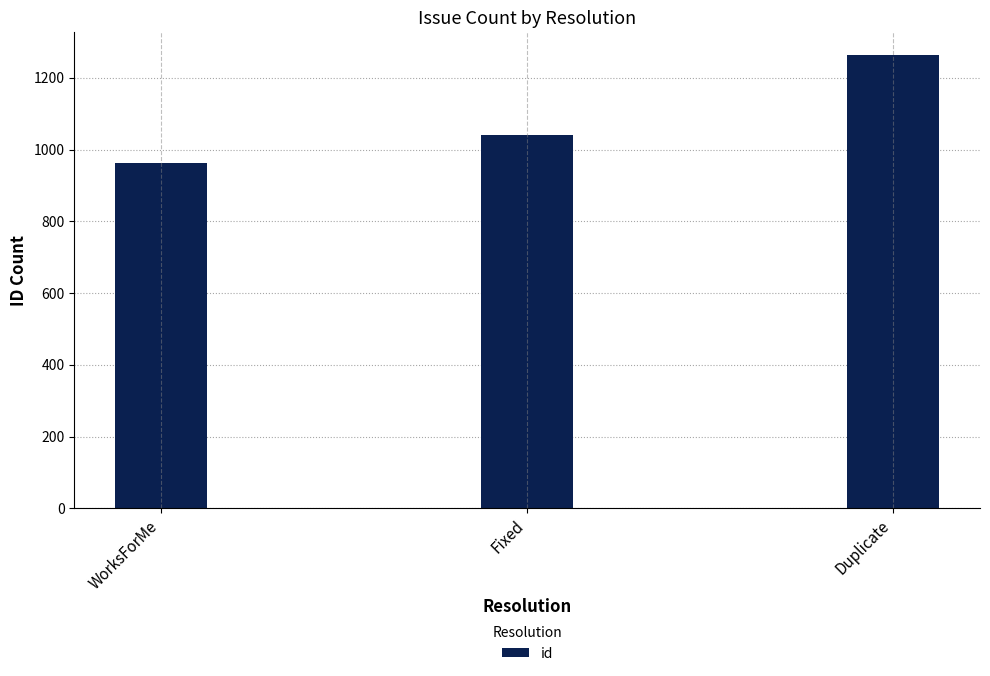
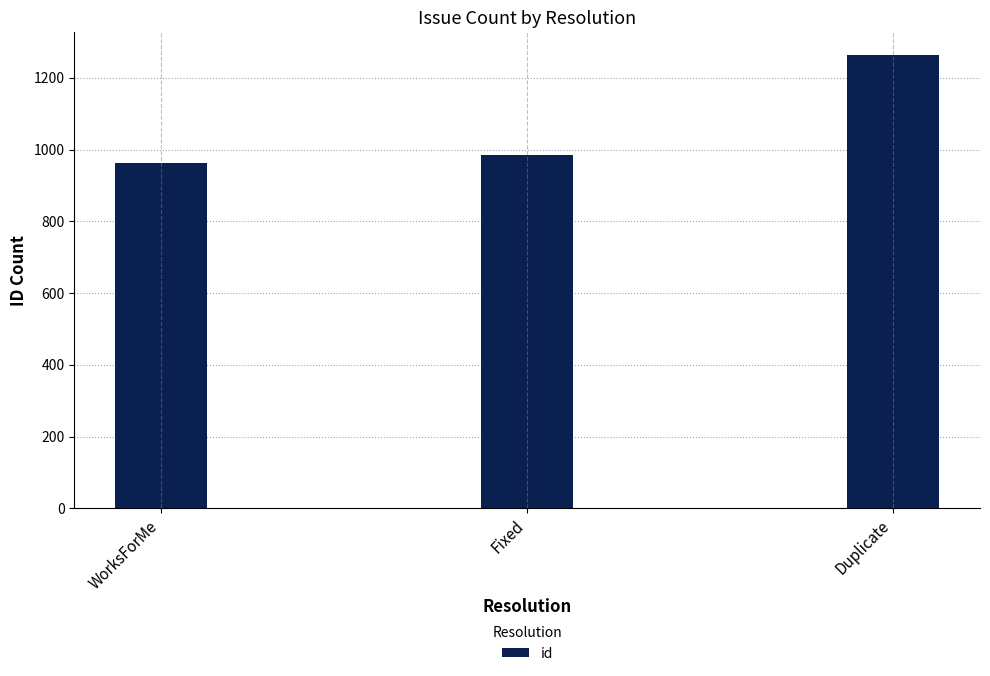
Fixed: 1040 -> 980
